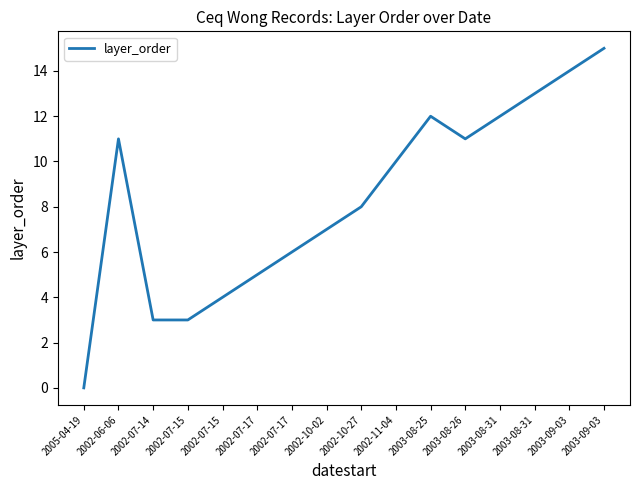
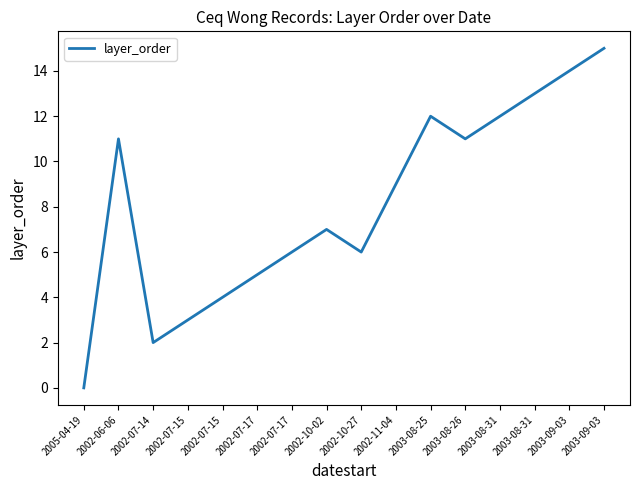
2002-07-14: 3 -> 2
2002-10-27: 8 -> 6
2002-11-04: 10 -> 9
